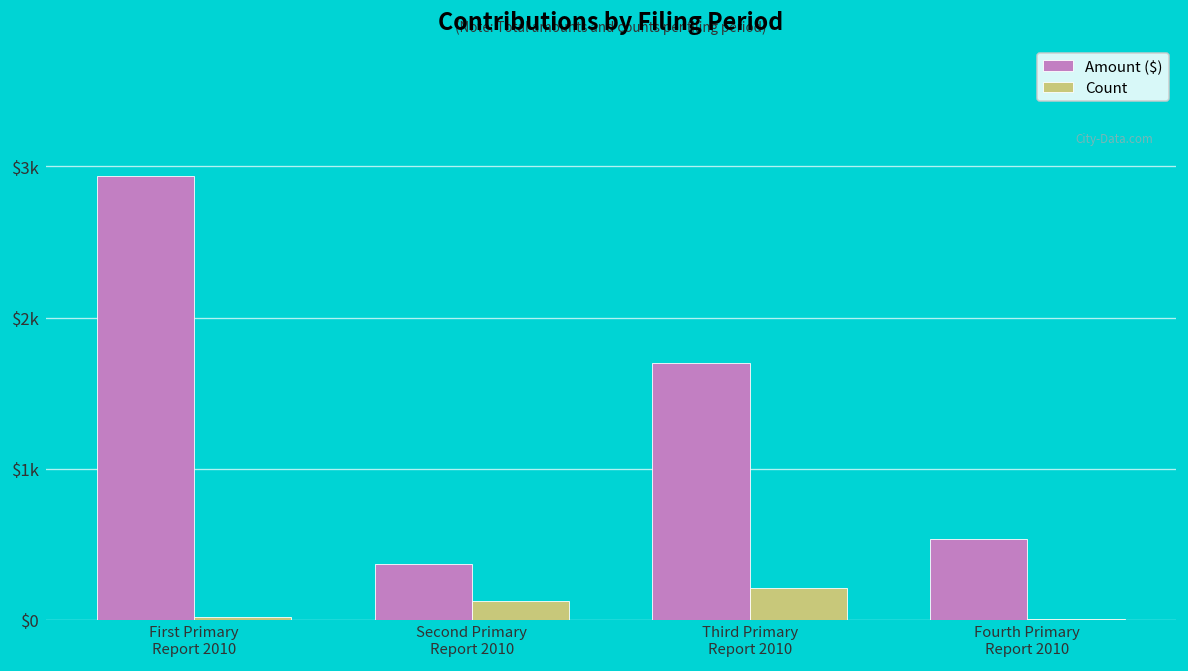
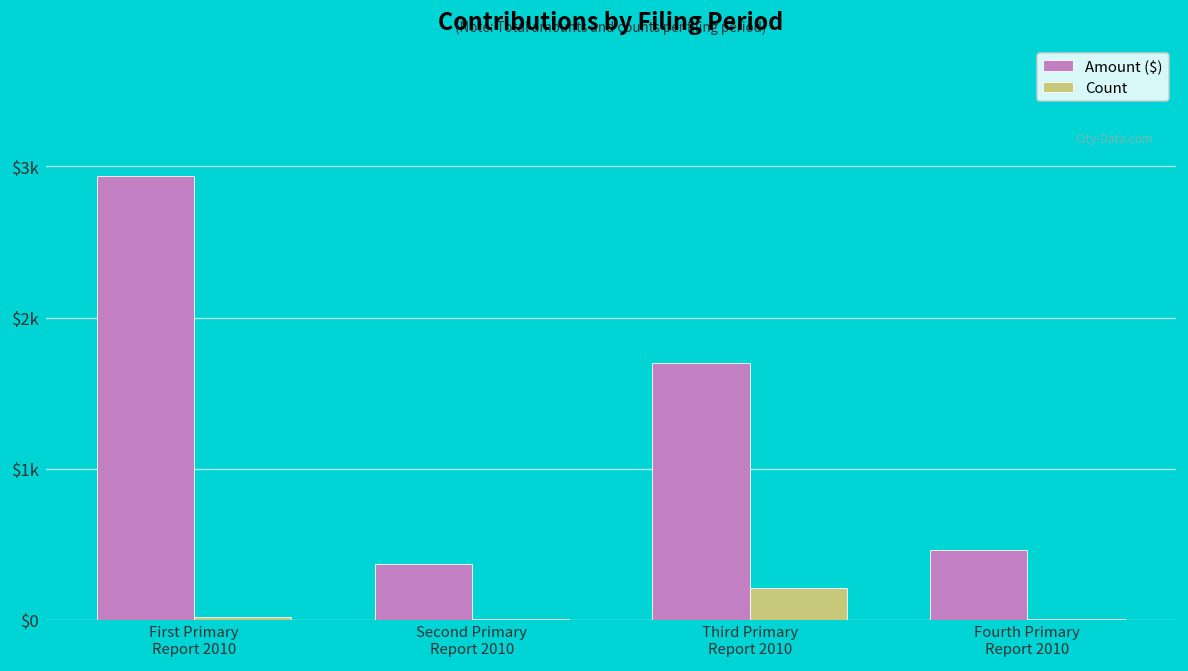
Count, Second Primary Report 2010: $130 -> $0
Amount ($), Fourth Primary Report 2010: $540 -> $460
